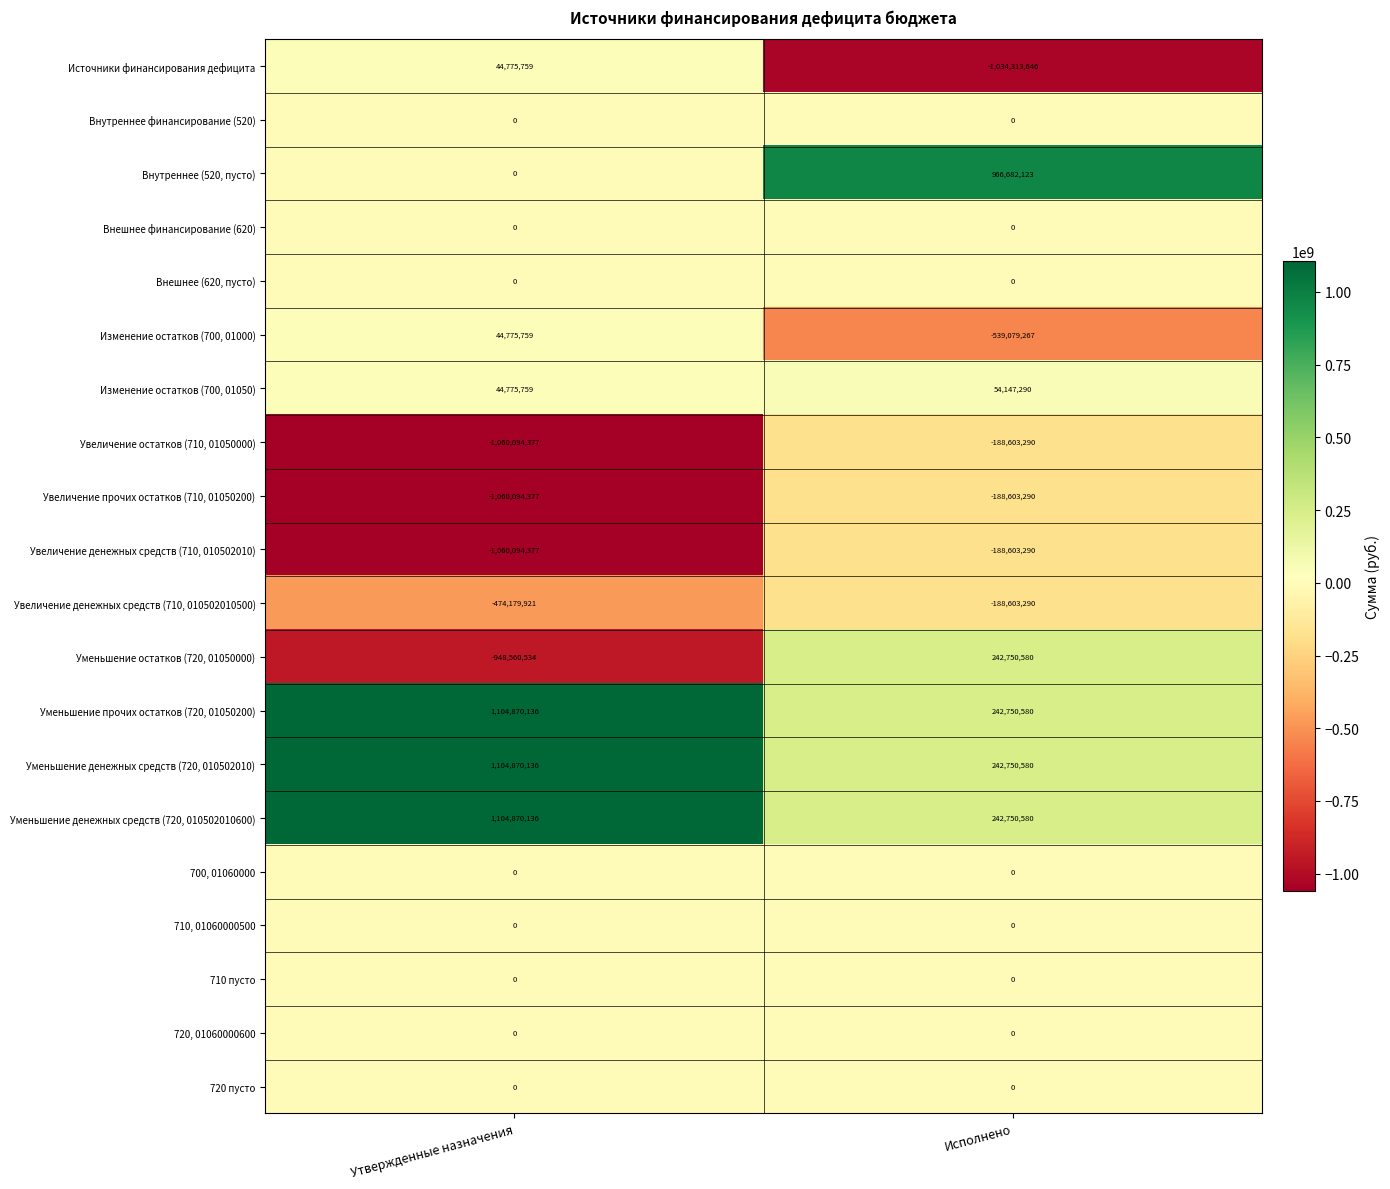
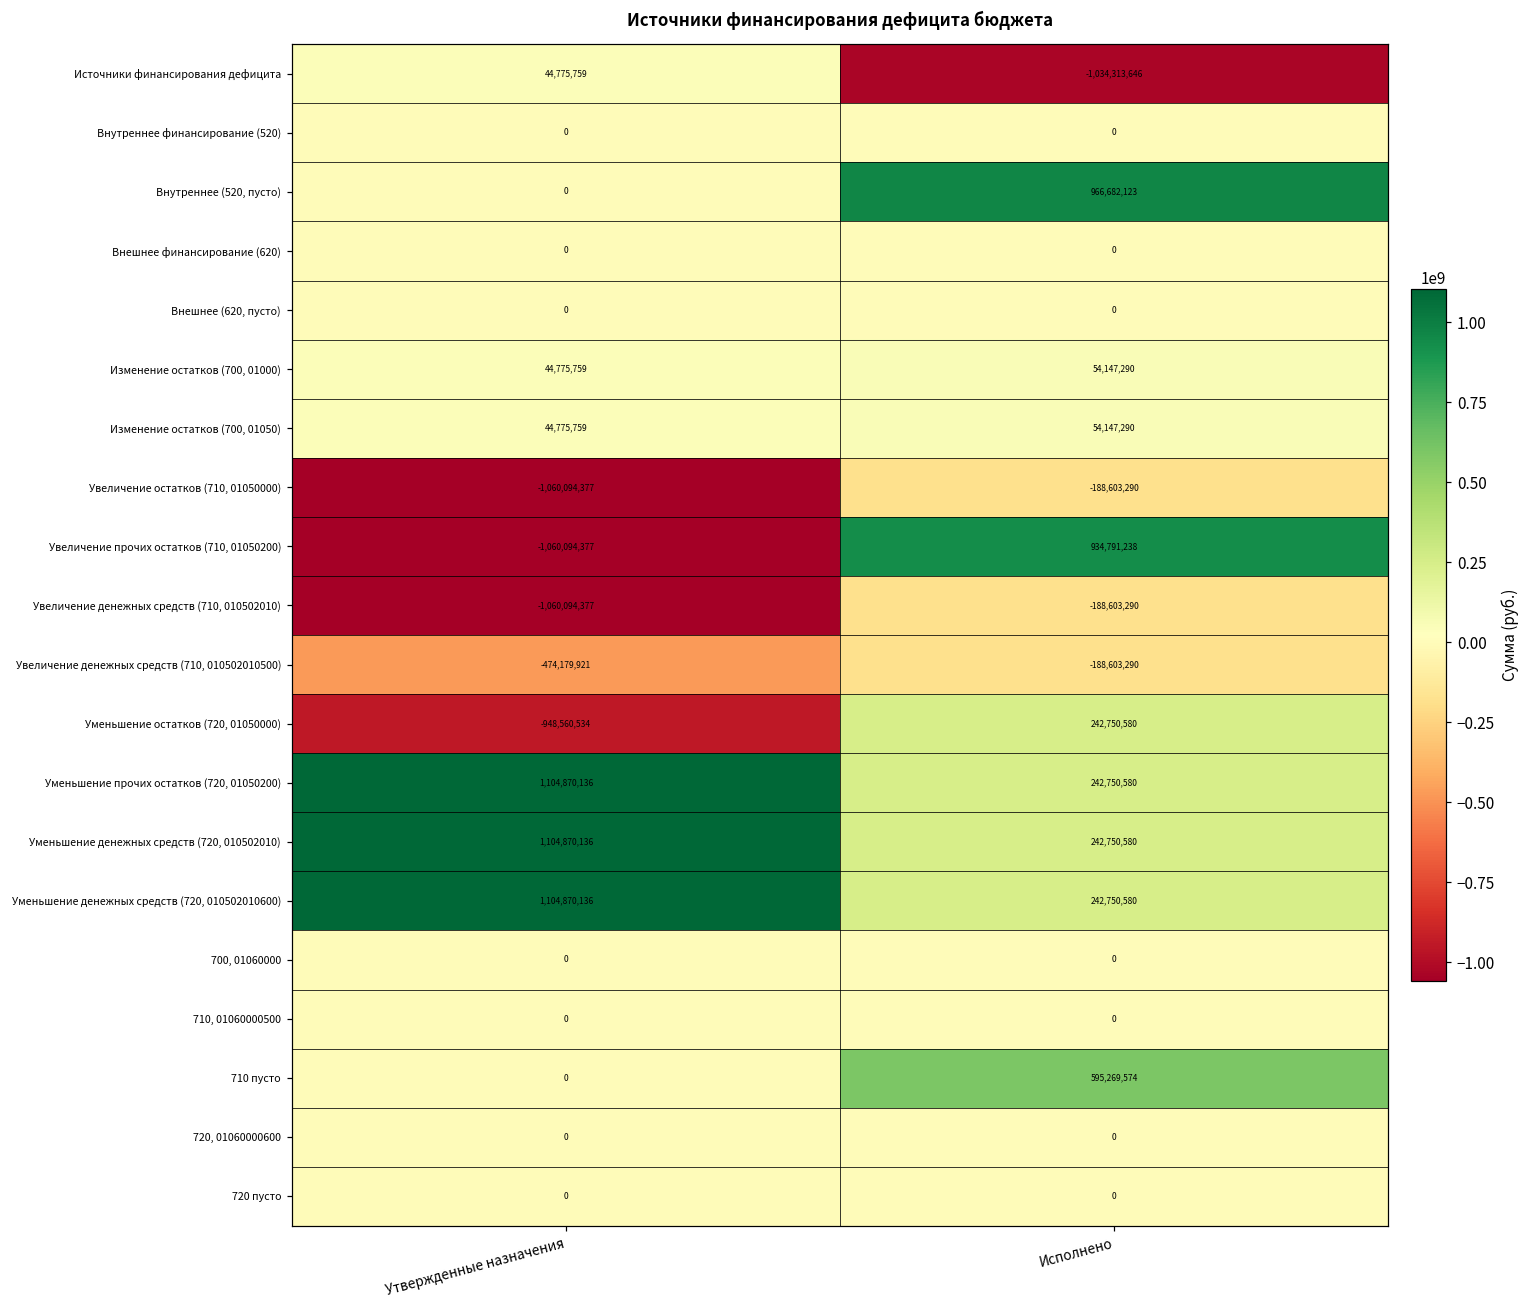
Изменение остатков (700, 01000), Исполнено: -539,079,267 -> 54,147,290
Увеличение прочих остатков (710, 01050200), Исполнено: -188,603,290 -> 934,791,238
710 пусто, Исполнено: 0 -> 595,269,574
